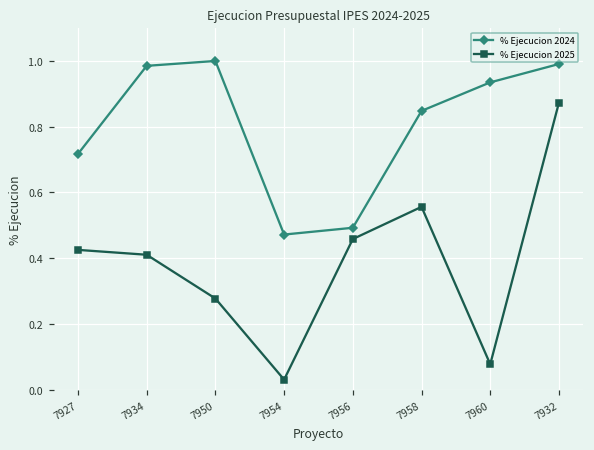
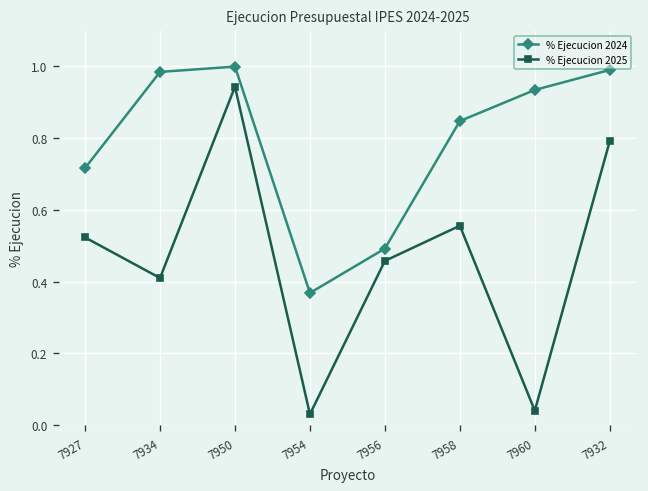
% Ejecucion 2025, 7927: 0.43 -> 0.52
% Ejecucion 2025, 7950: 0.28 -> 0.94
% Ejecucion 2024, 7954: 0.47 -> 0.37
% Ejecucion 2025, 7960: 0.08 -> 0.04
% Ejecucion 2025, 7932: 0.87 -> 0.79
